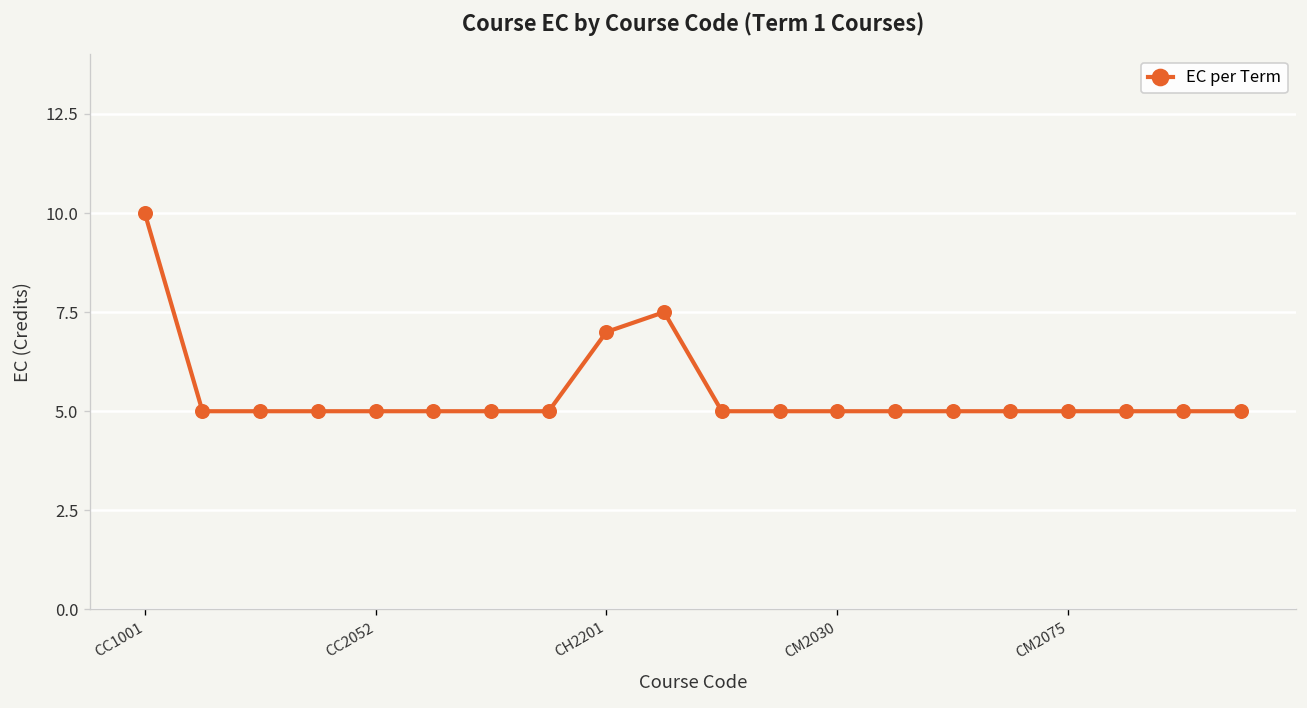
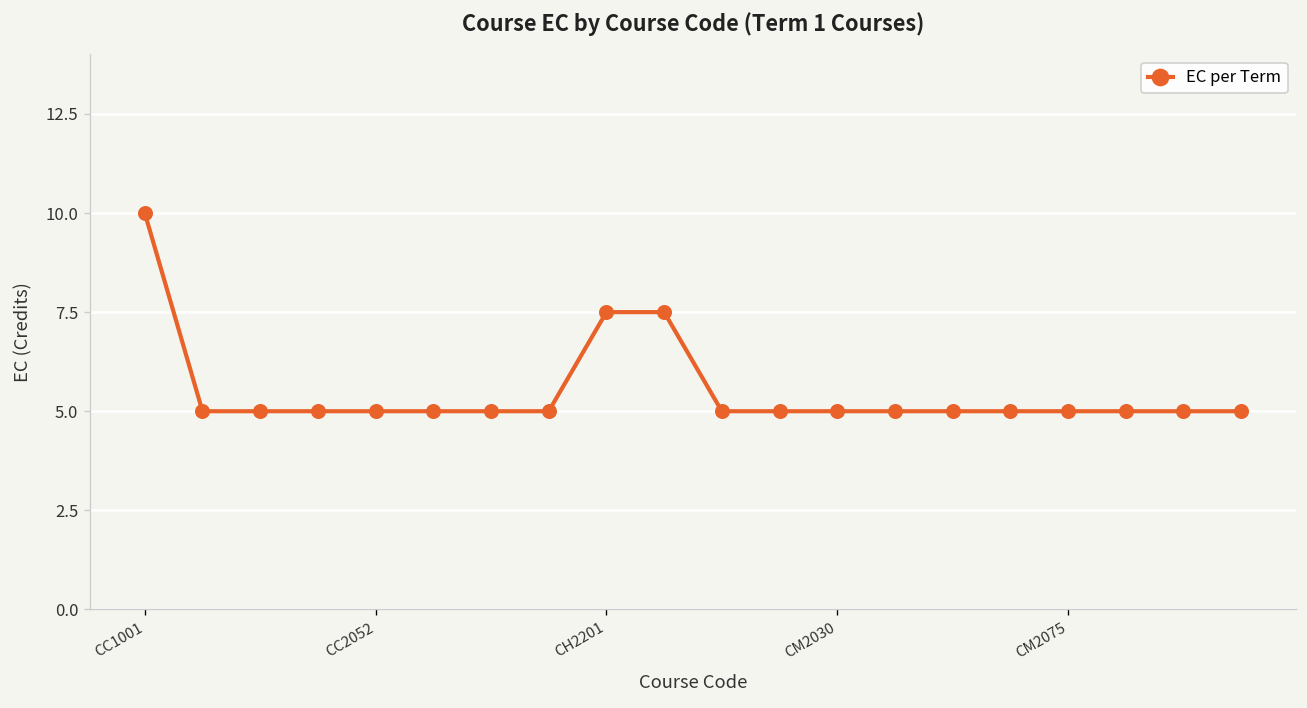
CH2201: 7.0 -> 7.5
